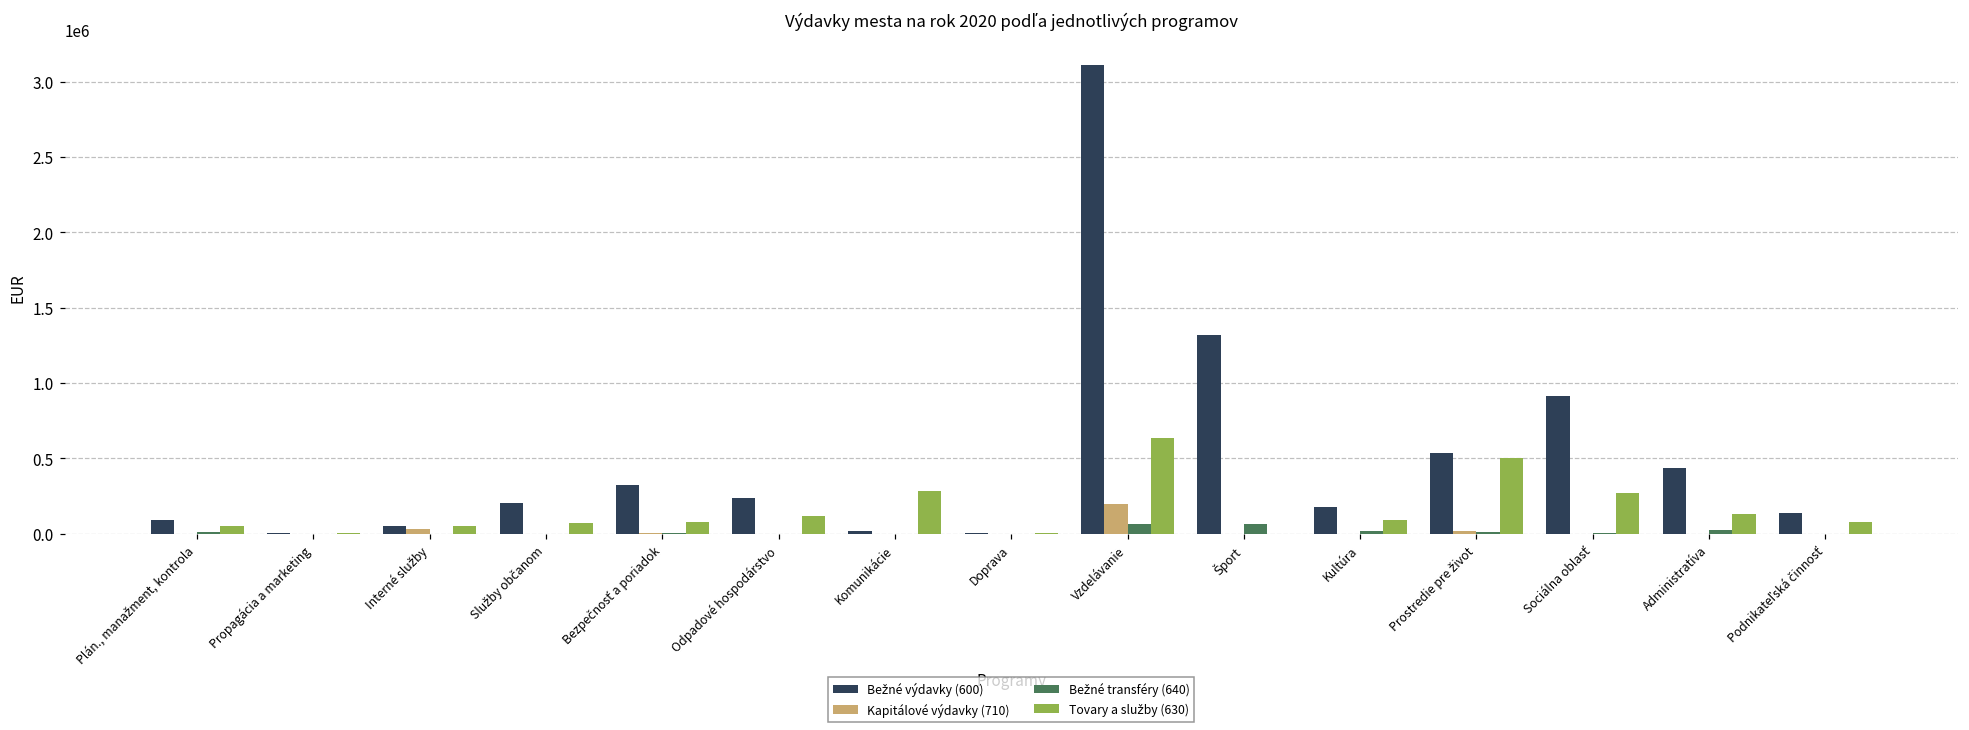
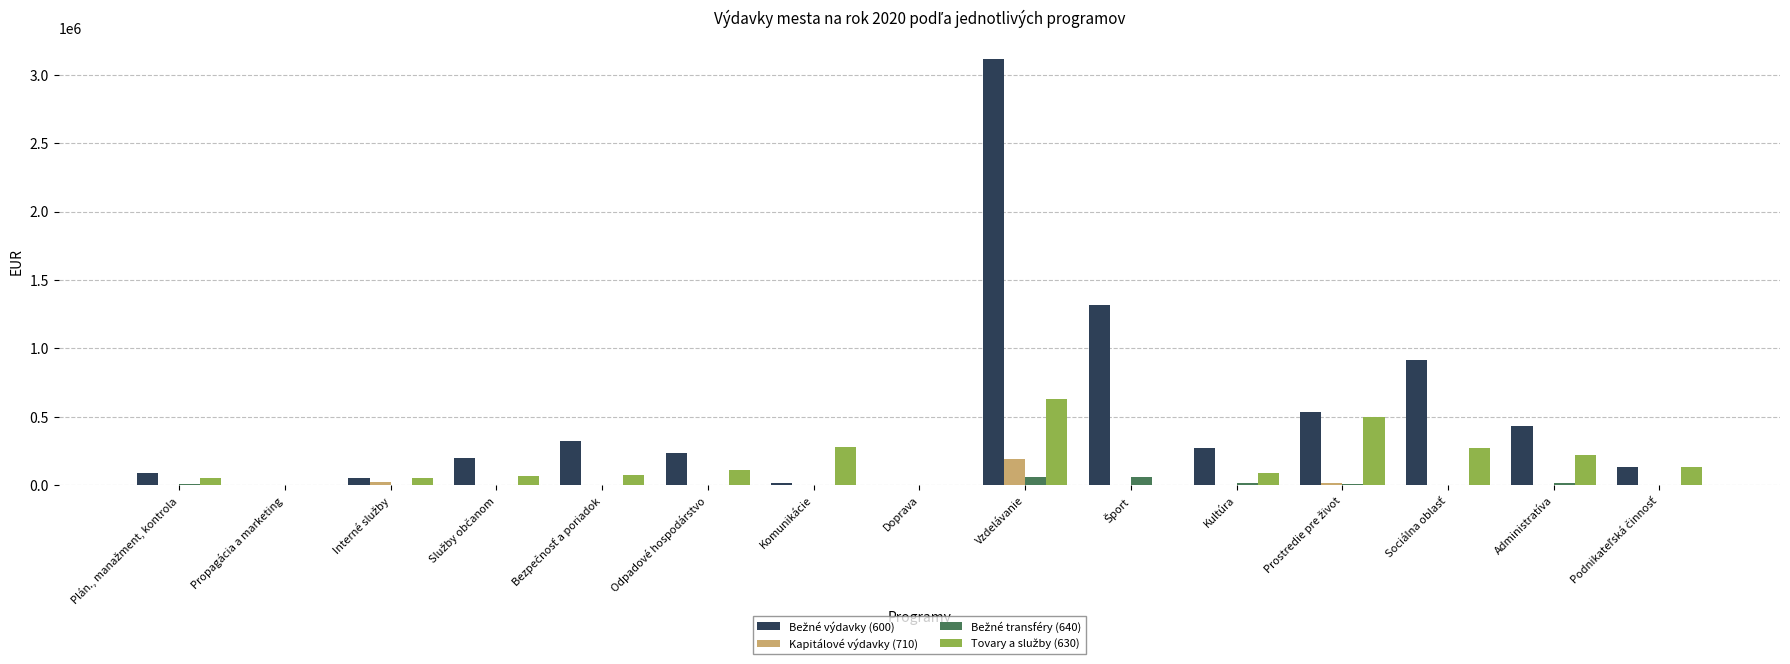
Bežné výdavky (600), Kultúra: 180000 -> 280000
Tovary a služby (630), Administratíva: 130000 -> 220000
Tovary a služby (630), Podnikateľská činnosť: 70000 -> 140000
